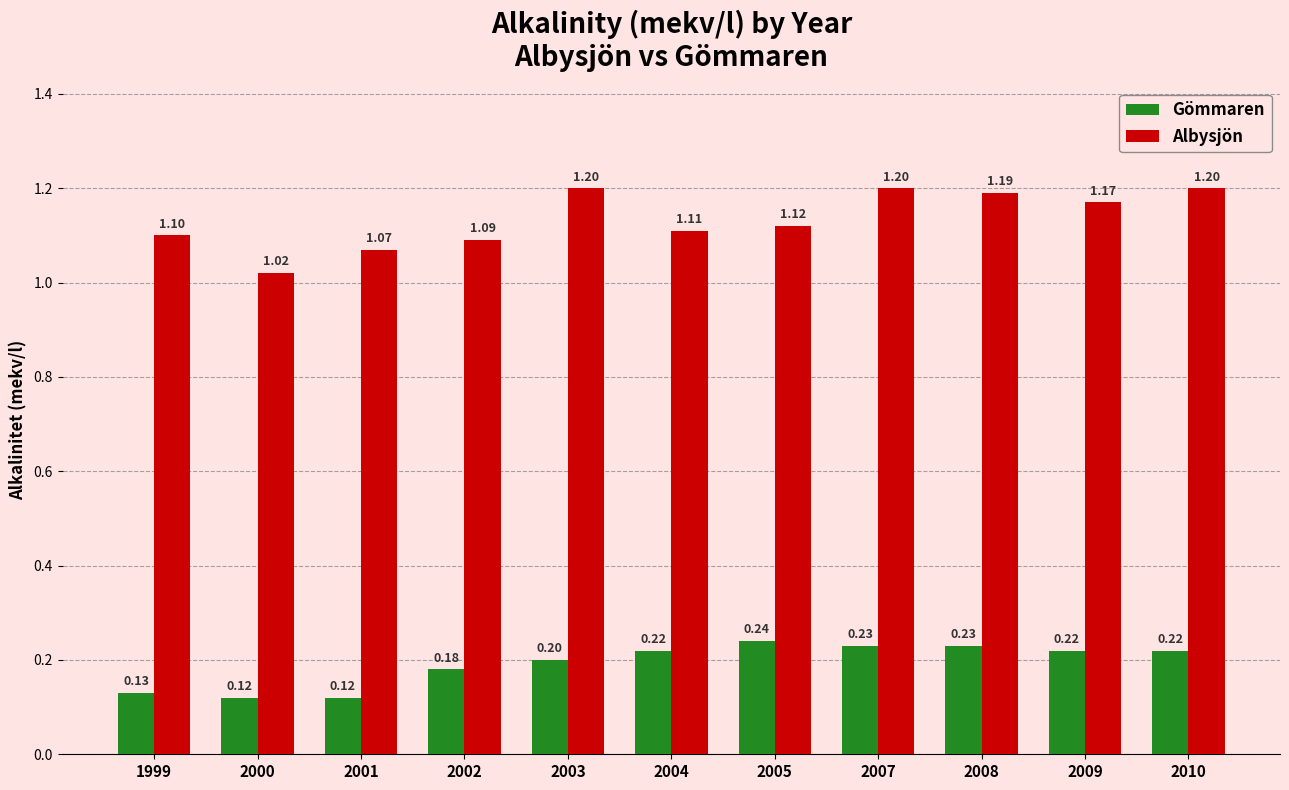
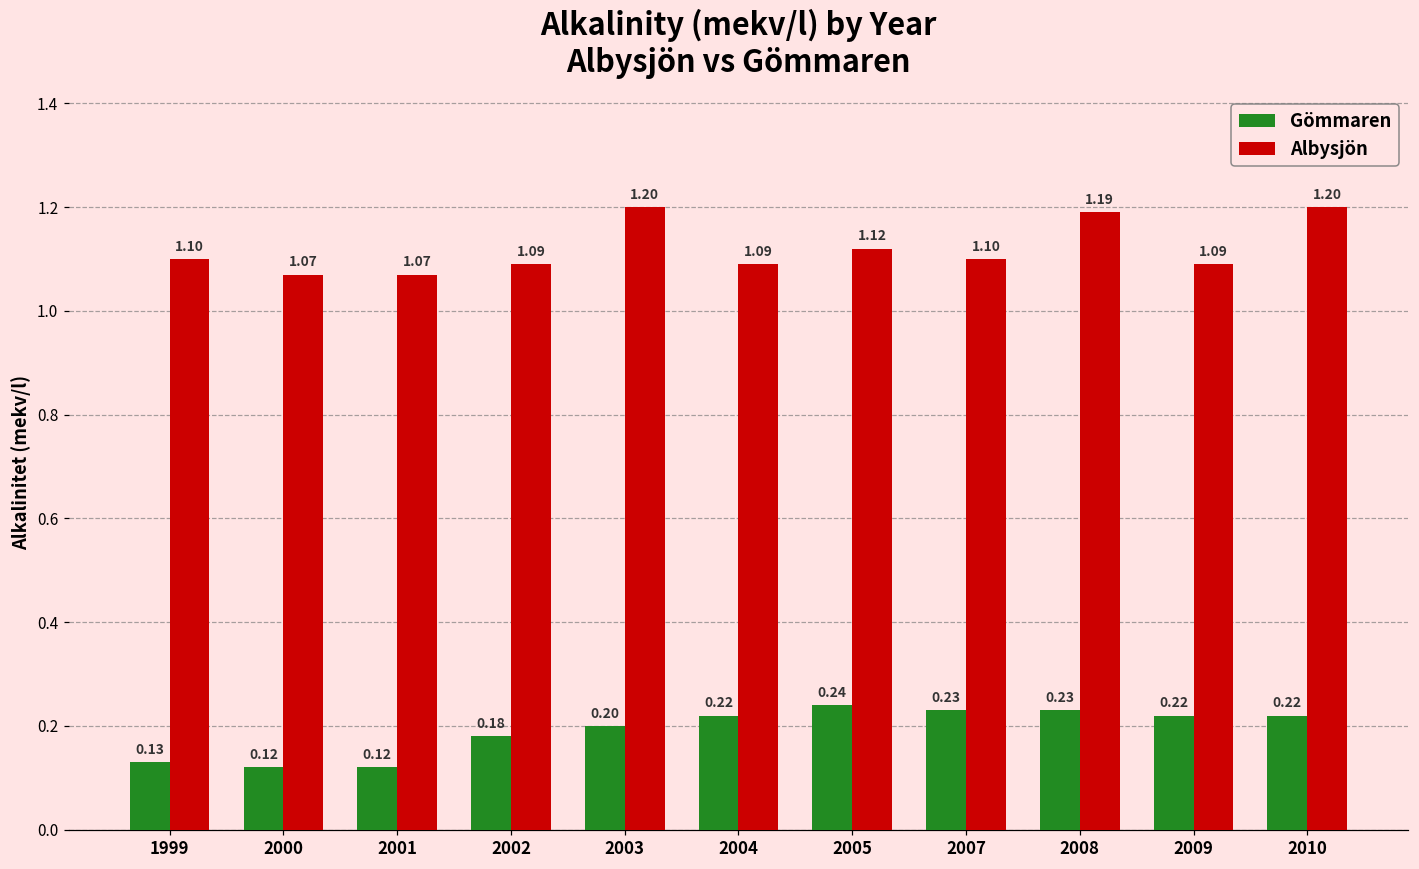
Albysjön, 2000: 1.02 -> 1.07
Albysjön, 2004: 1.11 -> 1.09
Albysjön, 2007: 1.20 -> 1.10
Albysjön, 2009: 1.17 -> 1.09
